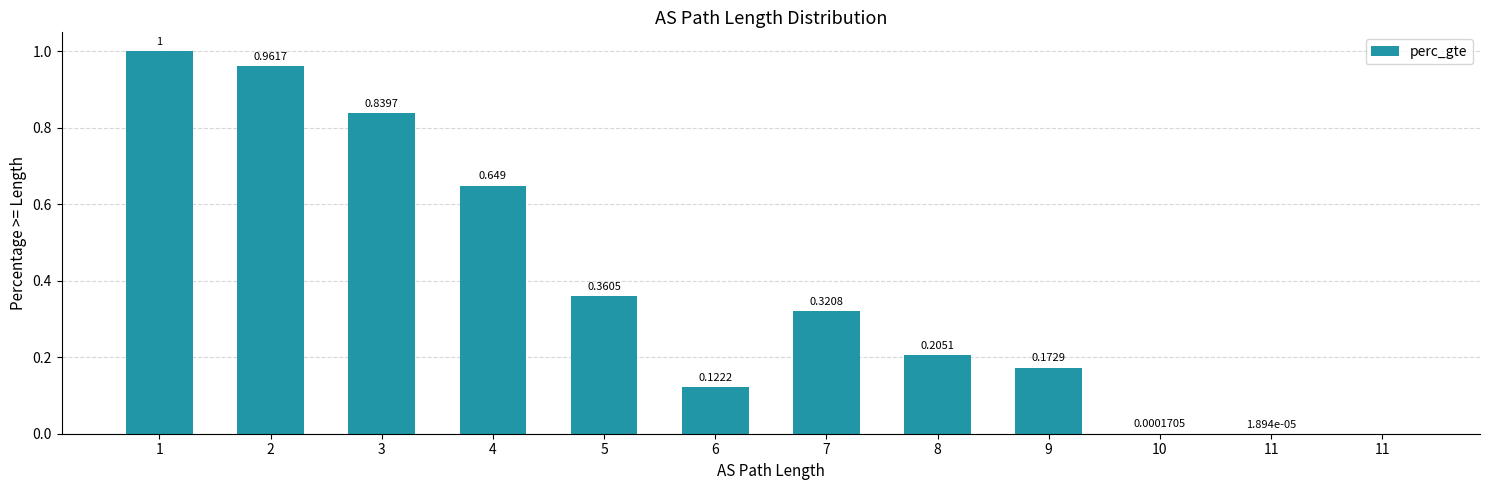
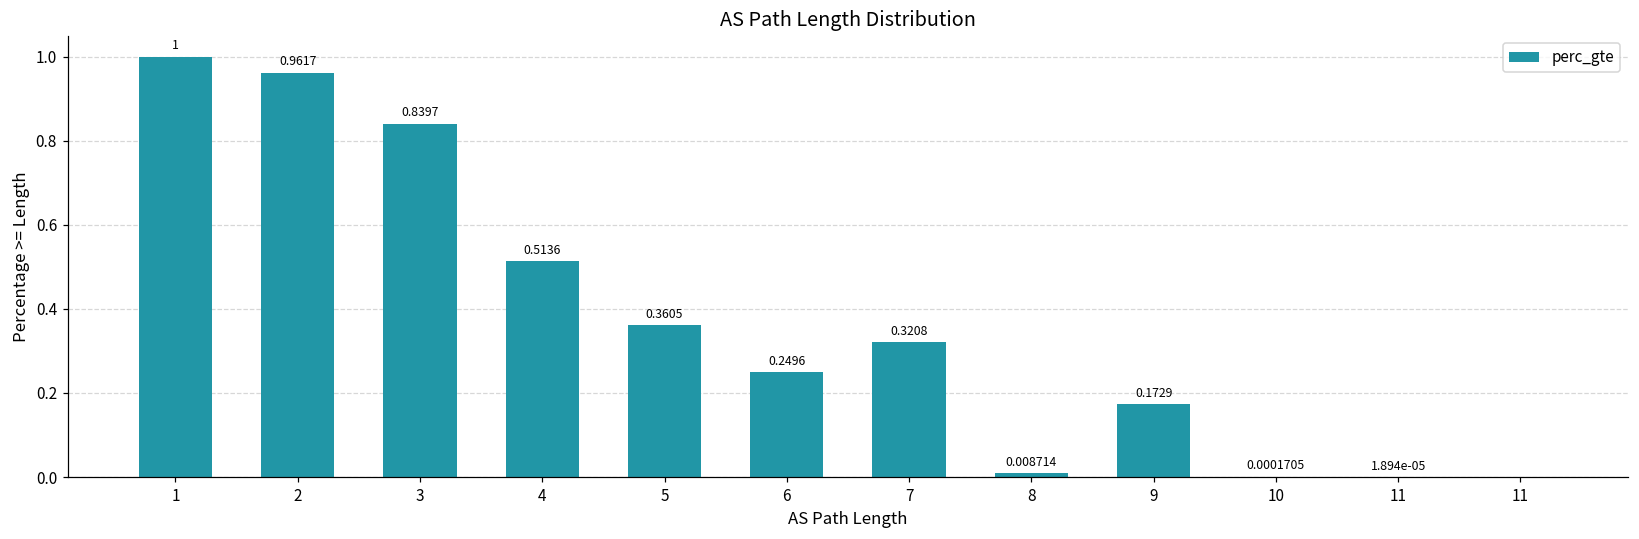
4: 0.649 -> 0.5136
6: 0.1222 -> 0.2496
8: 0.2051 -> 0.008714
